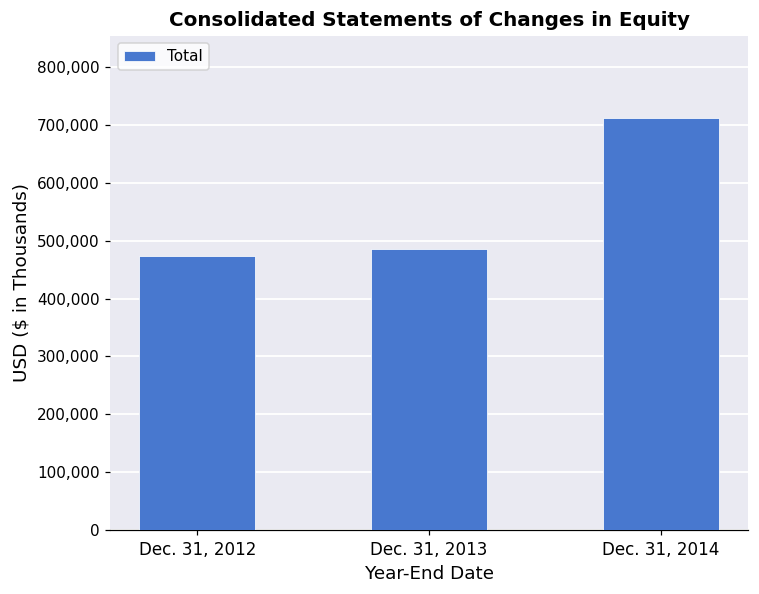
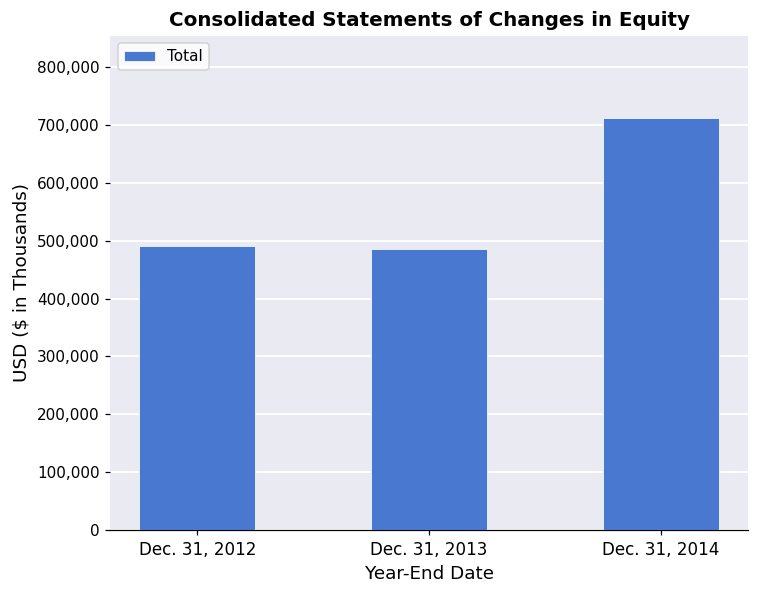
Dec. 31, 2012: 470,000 -> 490,000
